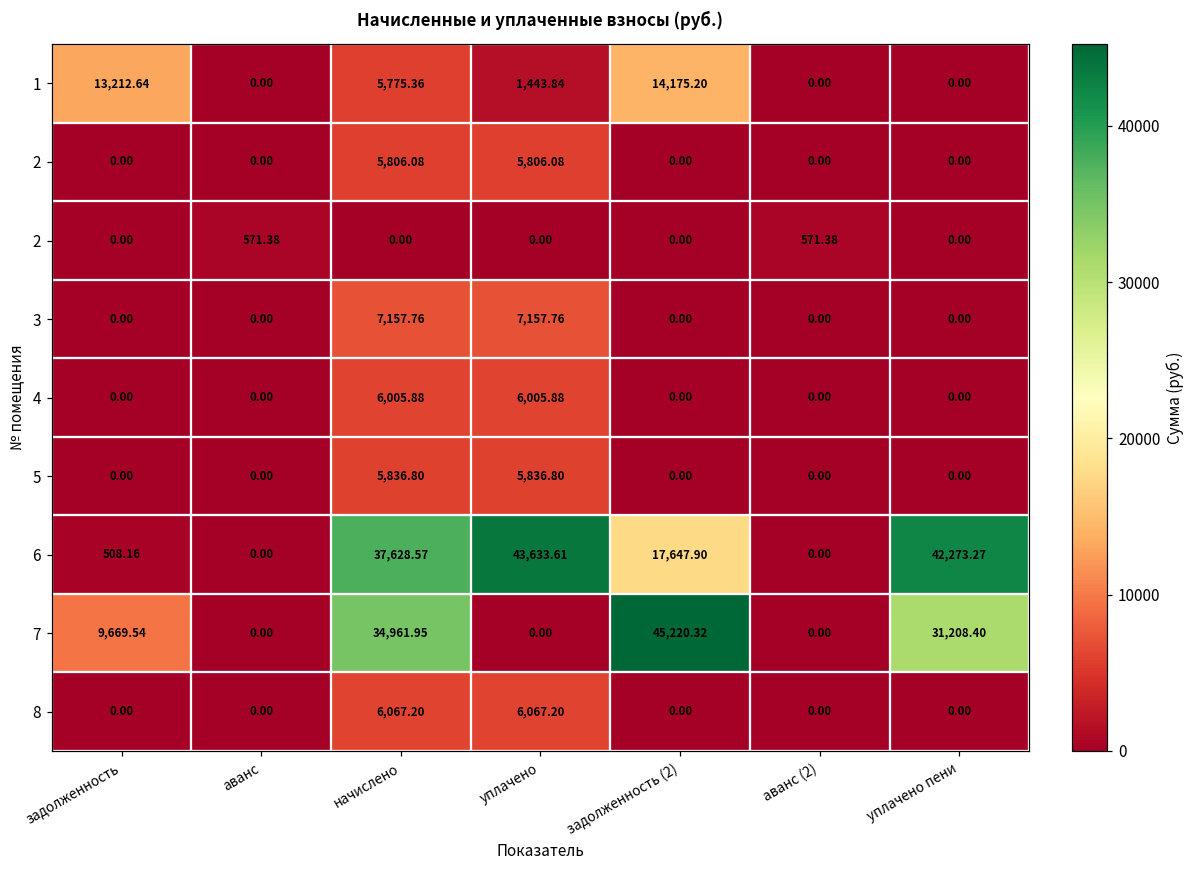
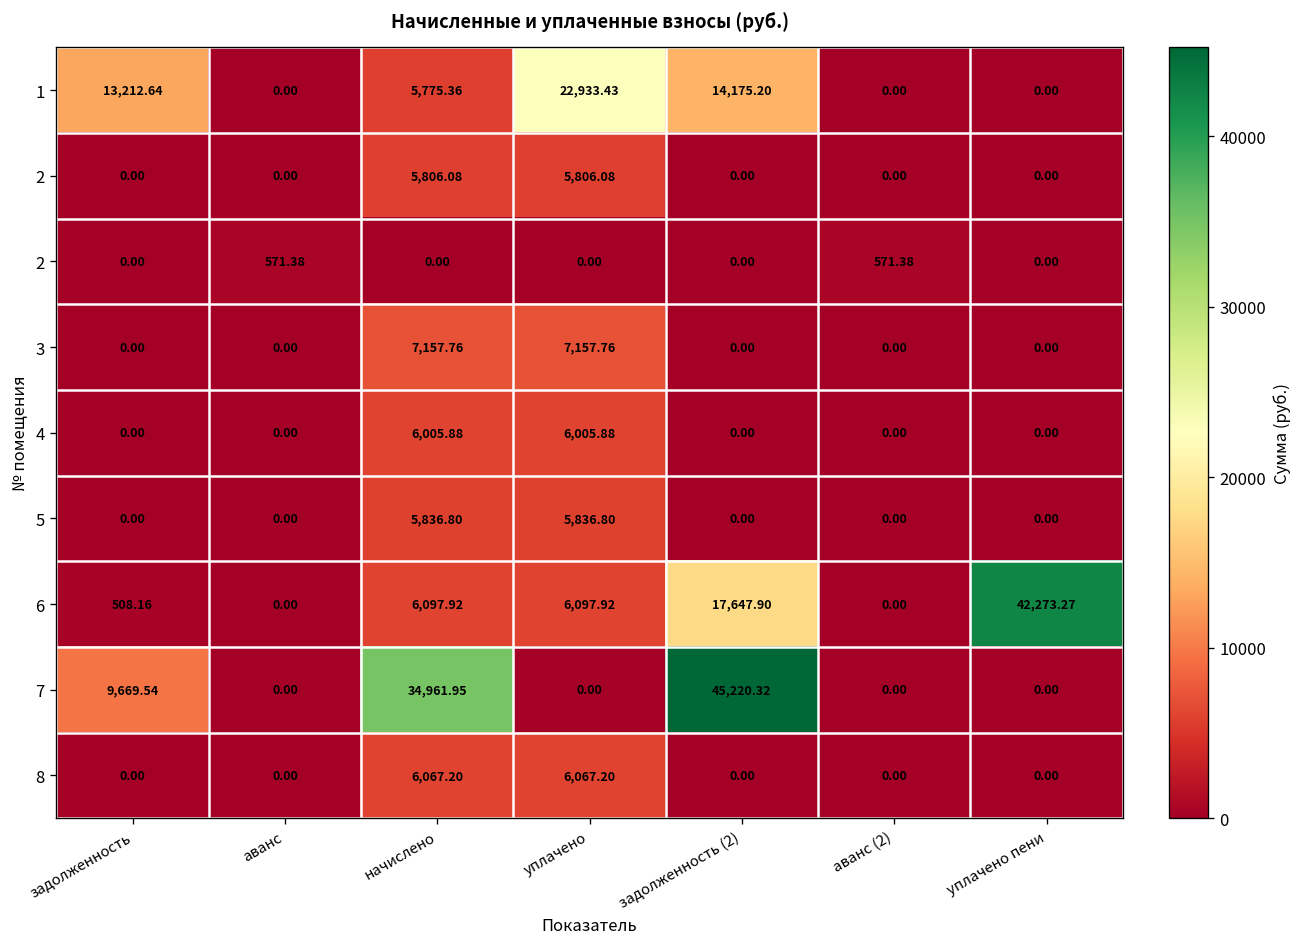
1, уплачено: 1,443.84 -> 22,933.43
6, начислено: 37,628.57 -> 6,097.92
6, уплачено: 43,633.61 -> 6,097.92
7, уплачено пени: 31,208.40 -> 0.00
